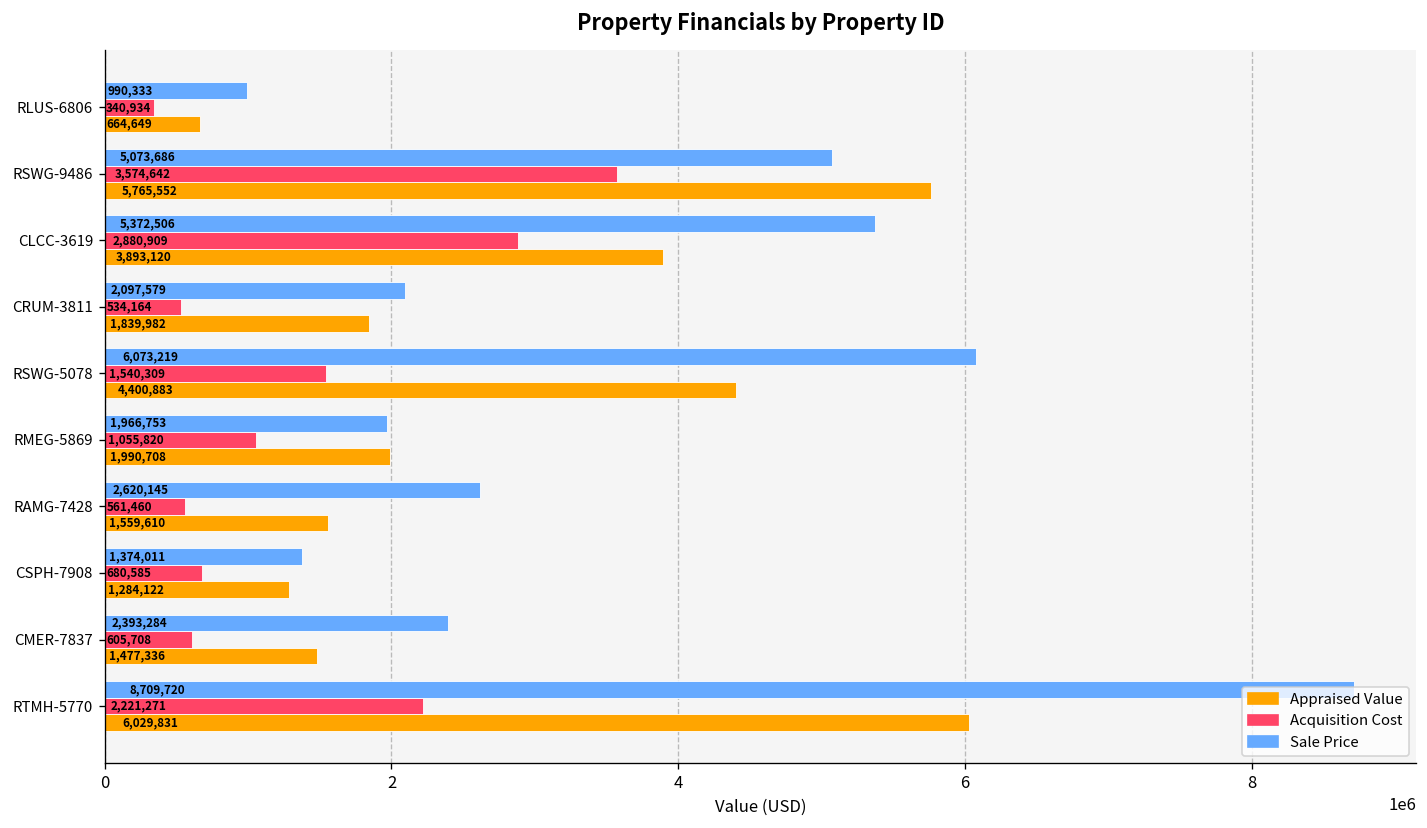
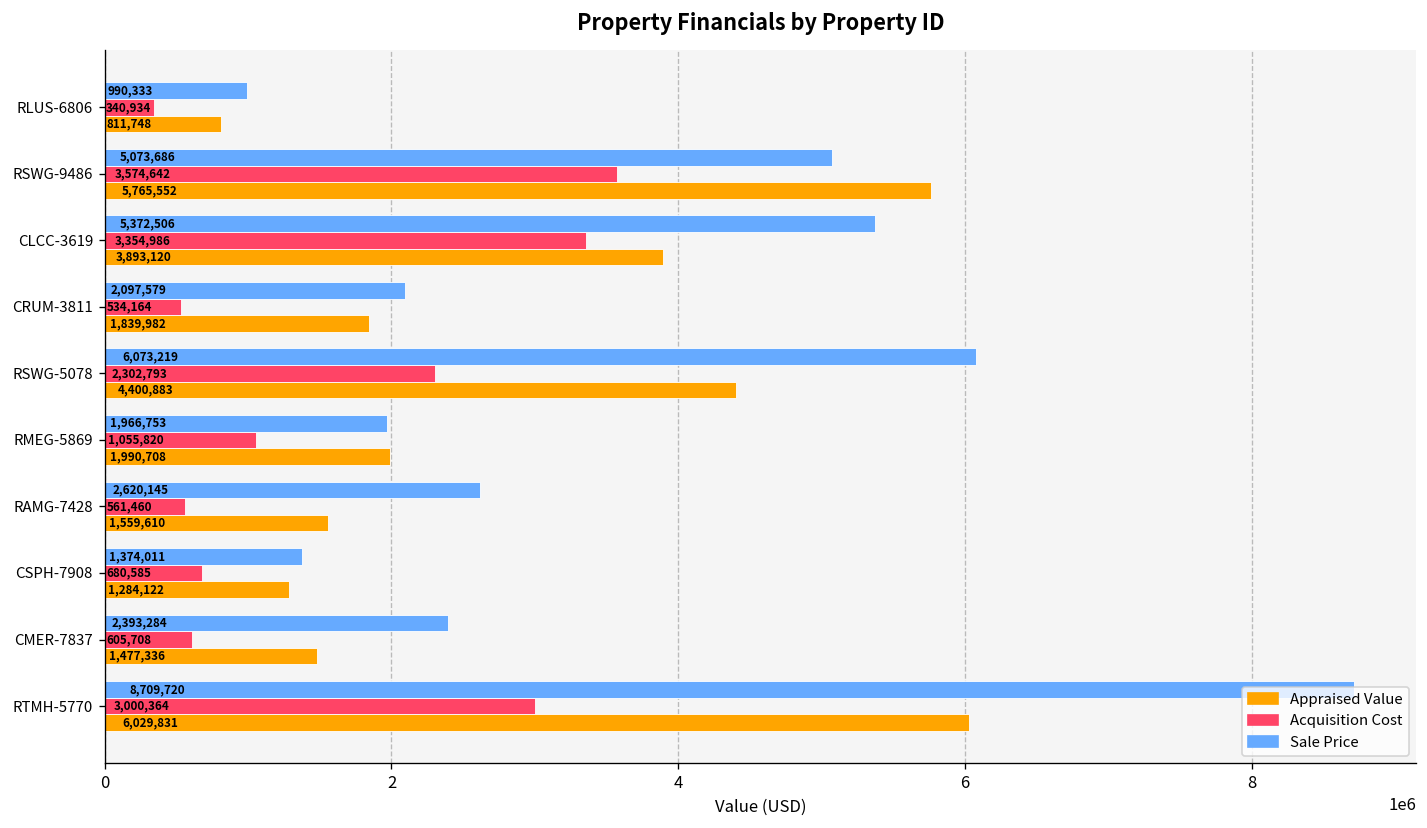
Appraised Value, RLUS-6806: 664,649 -> 811,748
Acquisition Cost, CLCC-3619: 2,880,909 -> 3,354,986
Acquisition Cost, RSWG-5078: 1,540,309 -> 2,302,793
Acquisition Cost, RTMH-5770: 2,221,271 -> 3,000,364
